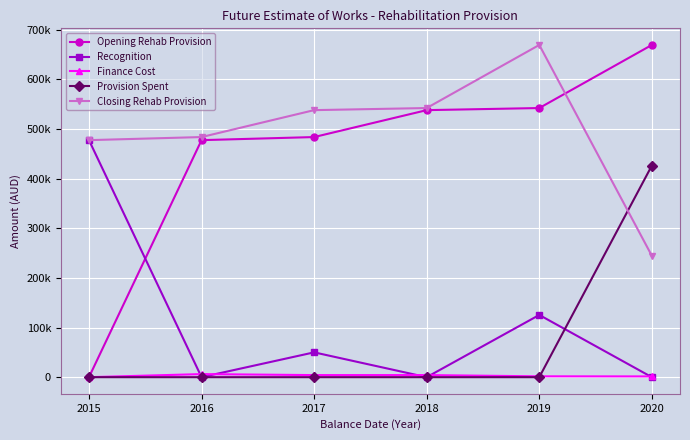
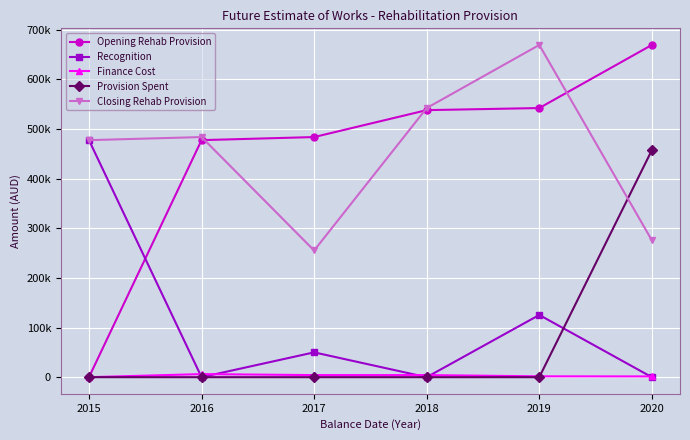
Closing Rehab Provision, 2017: 540000 -> 260000
Provision Spent, 2020: 430000 -> 460000
Closing Rehab Provision, 2020: 240000 -> 280000
